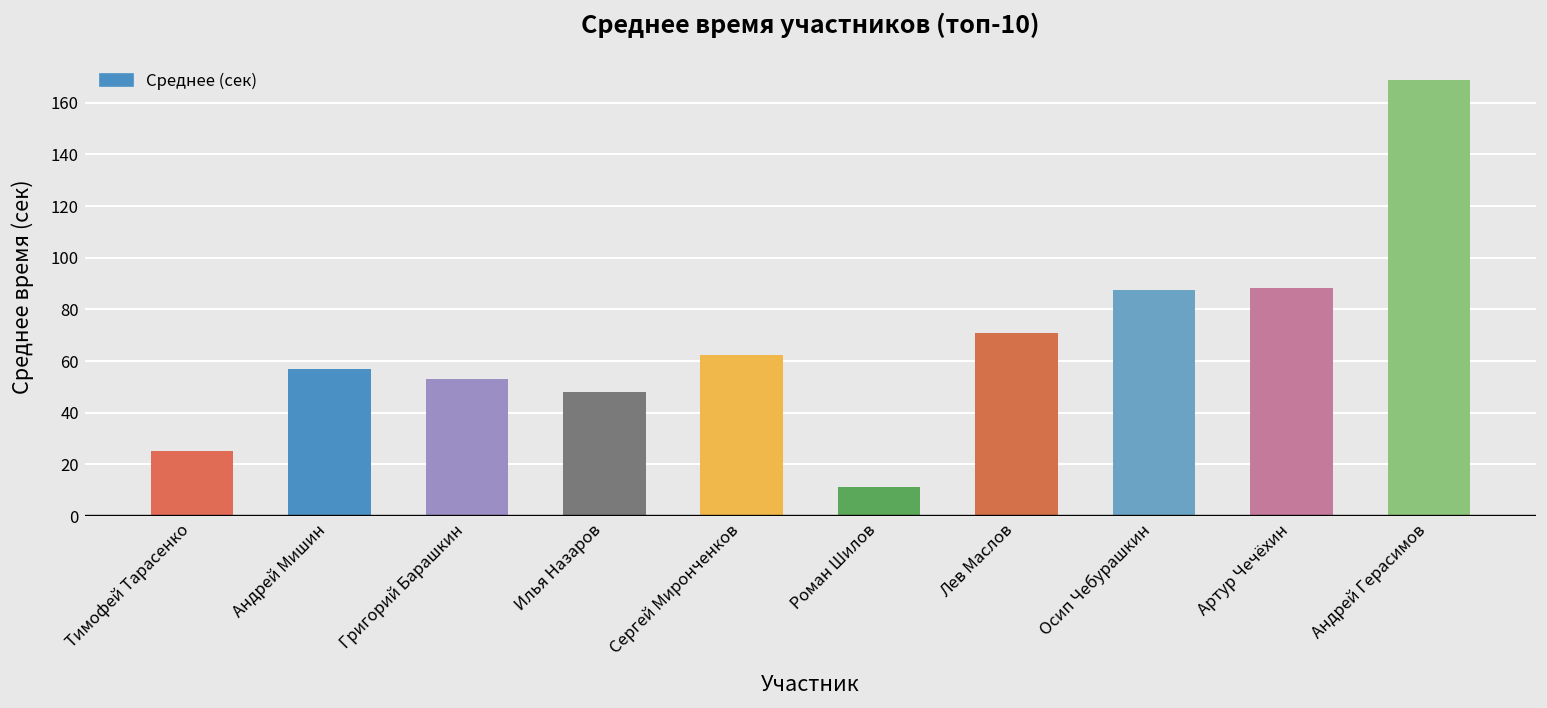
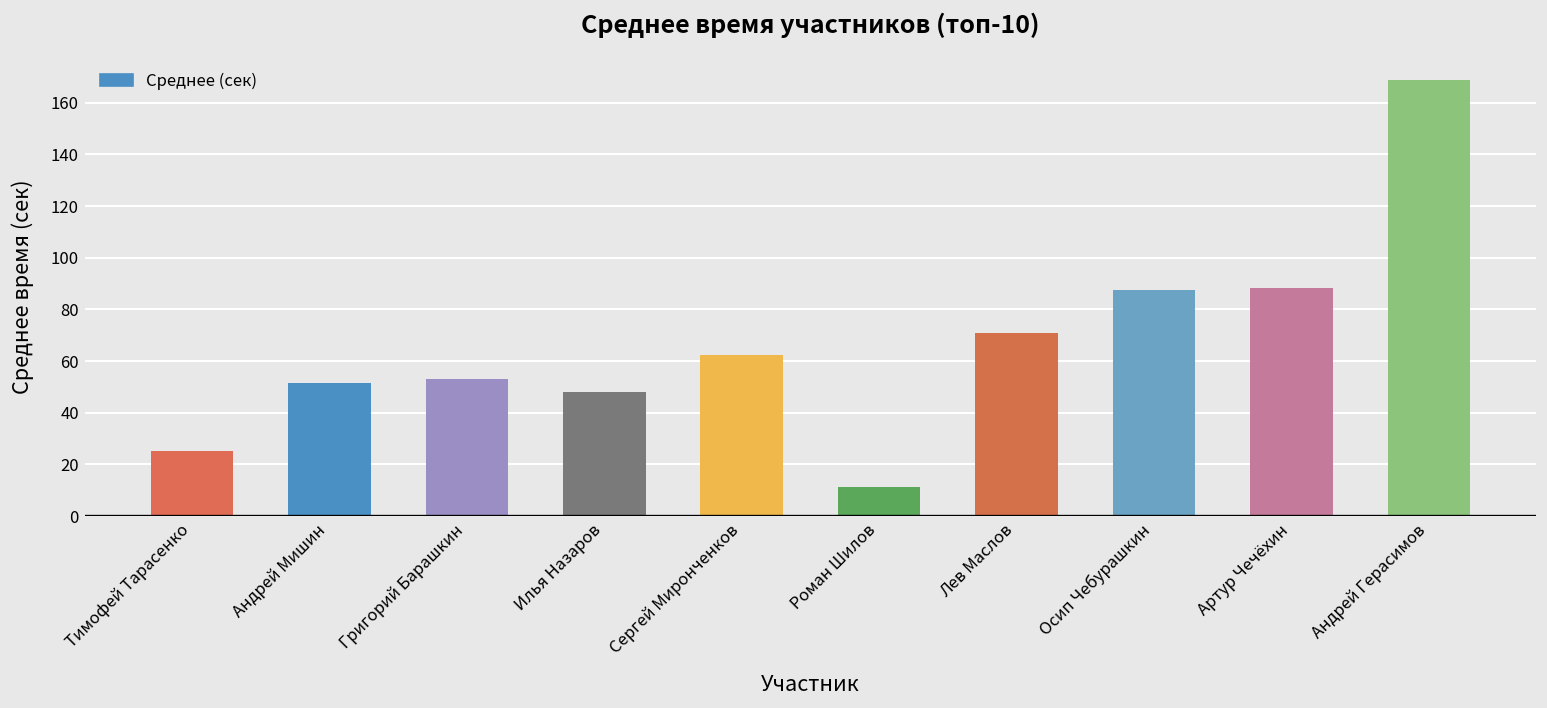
Андрей Мишин: 57 -> 51
